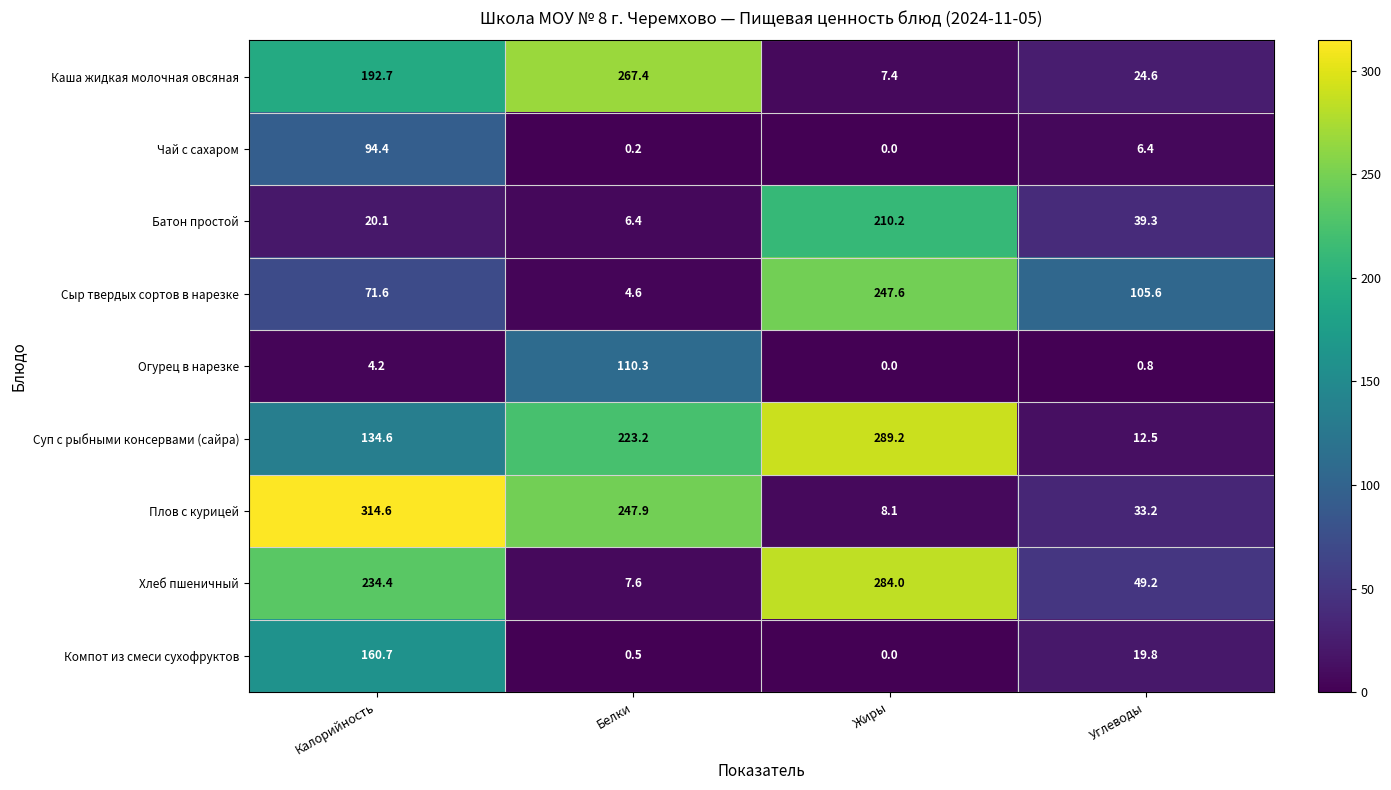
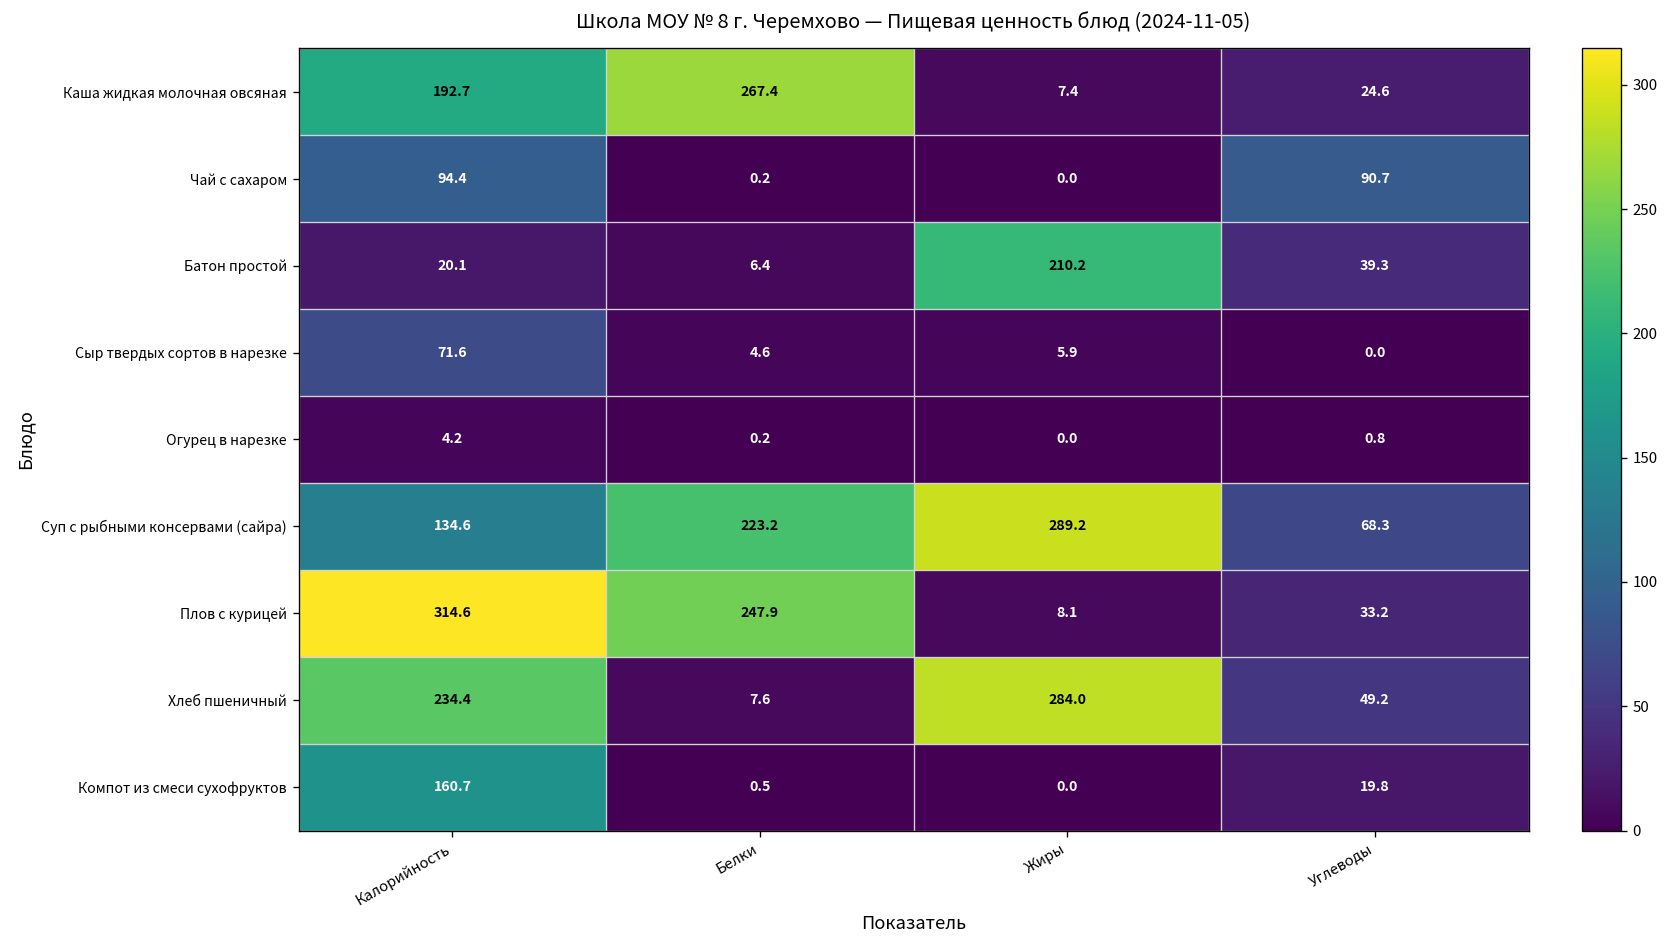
Чай с сахаром, Углеводы: 6.4 -> 90.7
Сыр твердых сортов в нарезке, Жиры: 247.6 -> 5.9
Сыр твердых сортов в нарезке, Углеводы: 105.6 -> 0.0
Огурец в нарезке, Белки: 110.3 -> 0.2
Суп с рыбными консервами (сайра), Углеводы: 12.5 -> 68.3
